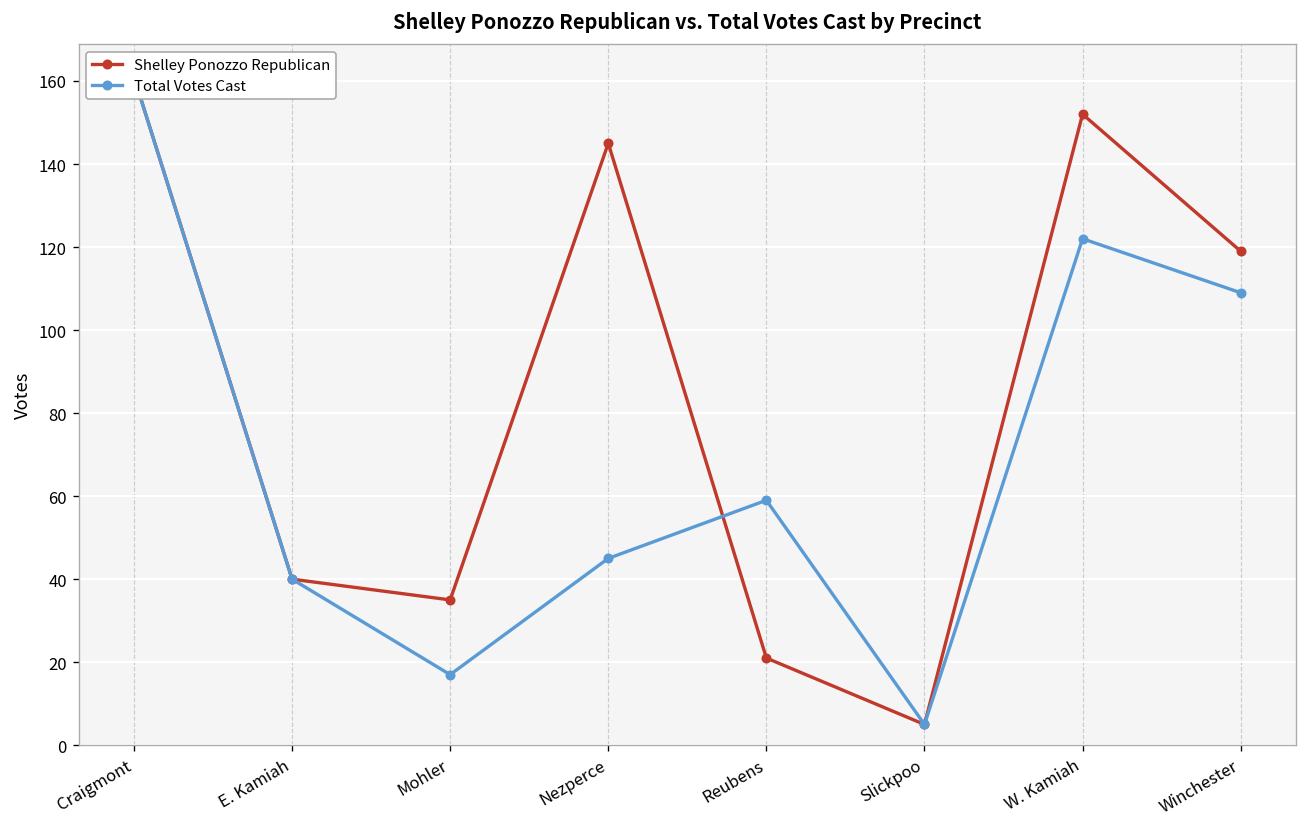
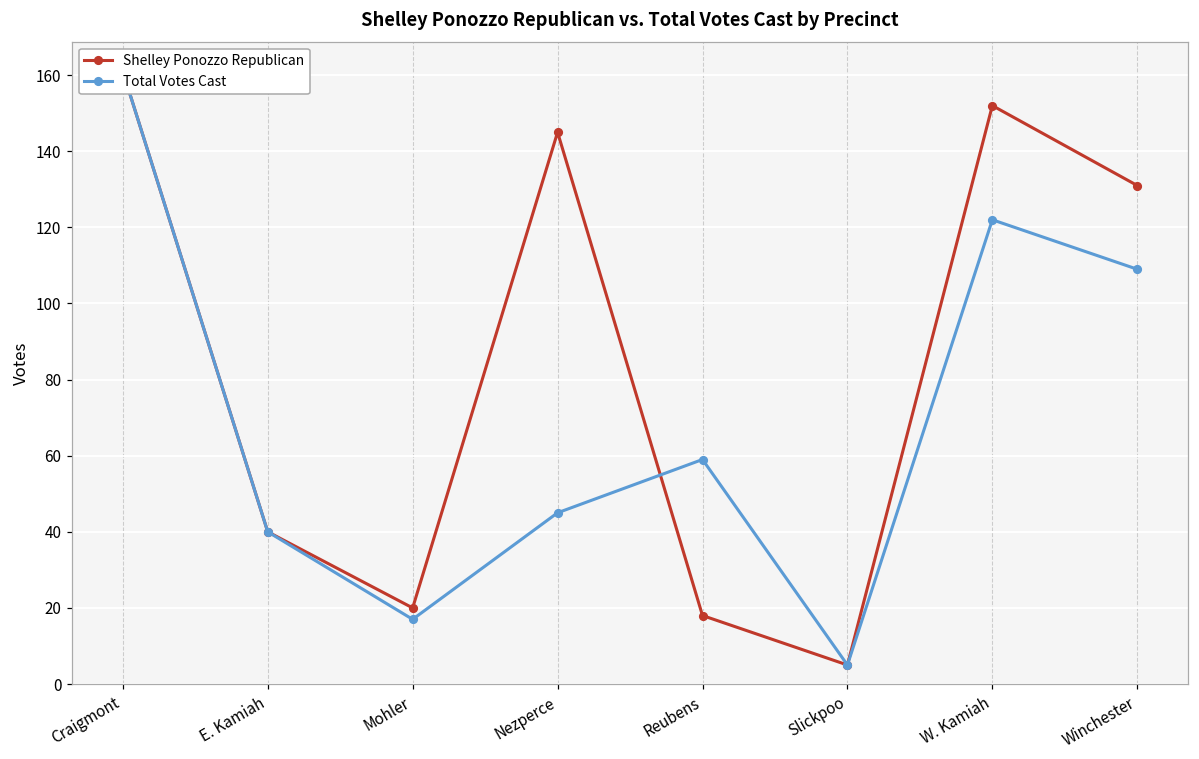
Shelley Ponozzo Republican, Mohler: 35 -> 20
Shelley Ponozzo Republican, Reubens: 21 -> 18
Shelley Ponozzo Republican, Winchester: 119 -> 131
